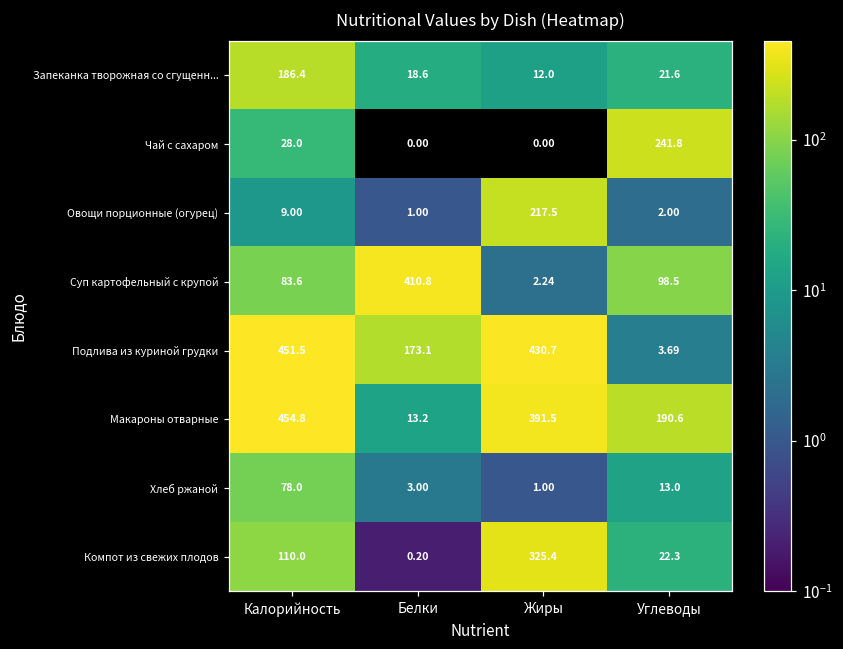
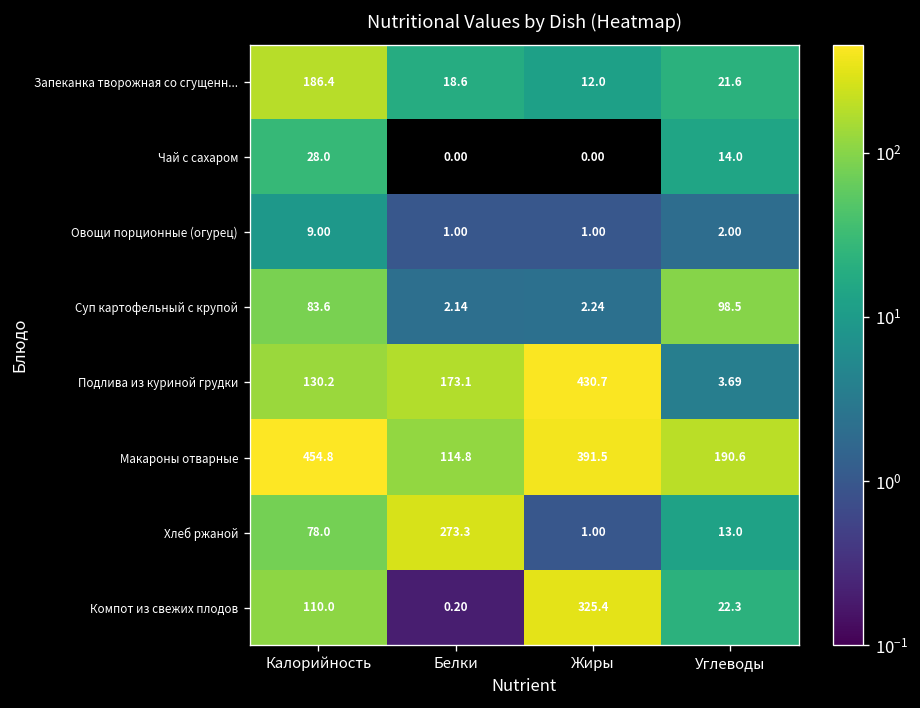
Чай с сахаром, Углеводы: 241.8 -> 14.0
Овощи порционные (огурец), Жиры: 217.5 -> 1.00
Суп картофельный с крупой, Белки: 410.8 -> 2.14
Подлива из куриной грудки, Калорийность: 451.5 -> 130.2
Макароны отварные, Белки: 13.2 -> 114.8
Хлеб ржаной, Белки: 3.00 -> 273.3
